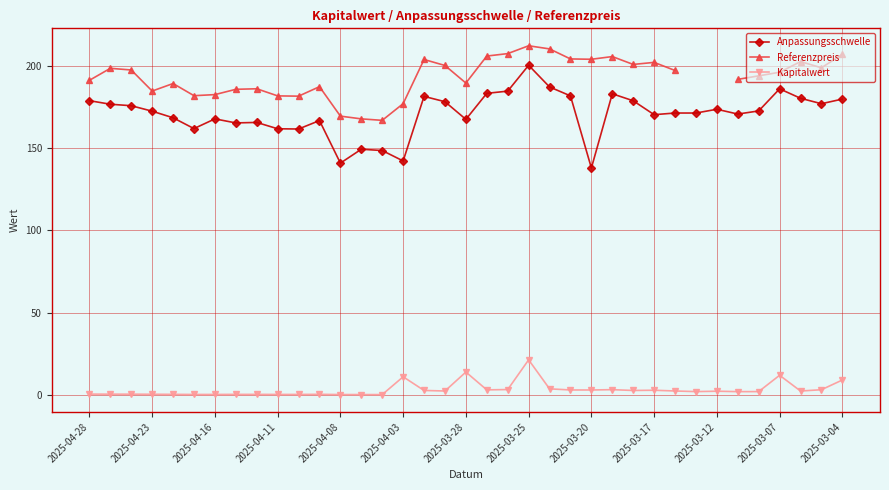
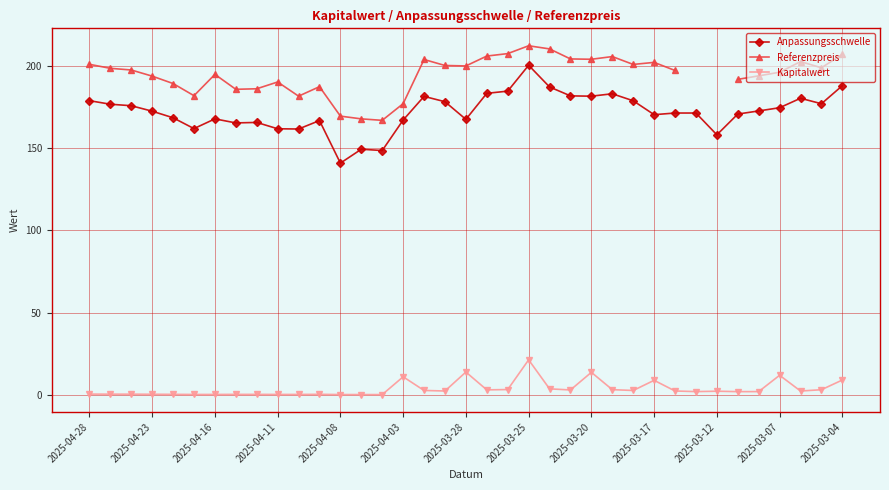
Referenzpreis, 2025-04-28: 191 -> 201
Referenzpreis, 2025-04-23: 185 -> 194
Referenzpreis, 2025-04-16: 182 -> 195
Referenzpreis, 2025-04-11: 182 -> 190
Anpassungsschwelle, 2025-04-03: 142 -> 167
Referenzpreis, 2025-03-28: 189 -> 200
Anpassungsschwelle, 2025-03-20: 138 -> 181
Kapitalwert, 2025-03-20: 3 -> 14
Kapitalwert, 2025-03-17: 3 -> 9
Anpassungsschwelle, 2025-03-12: 174 -> 158
Anpassungsschwelle, 2025-03-07: 186 -> 174
Anpassungsschwelle, 2025-03-04: 180 -> 188
